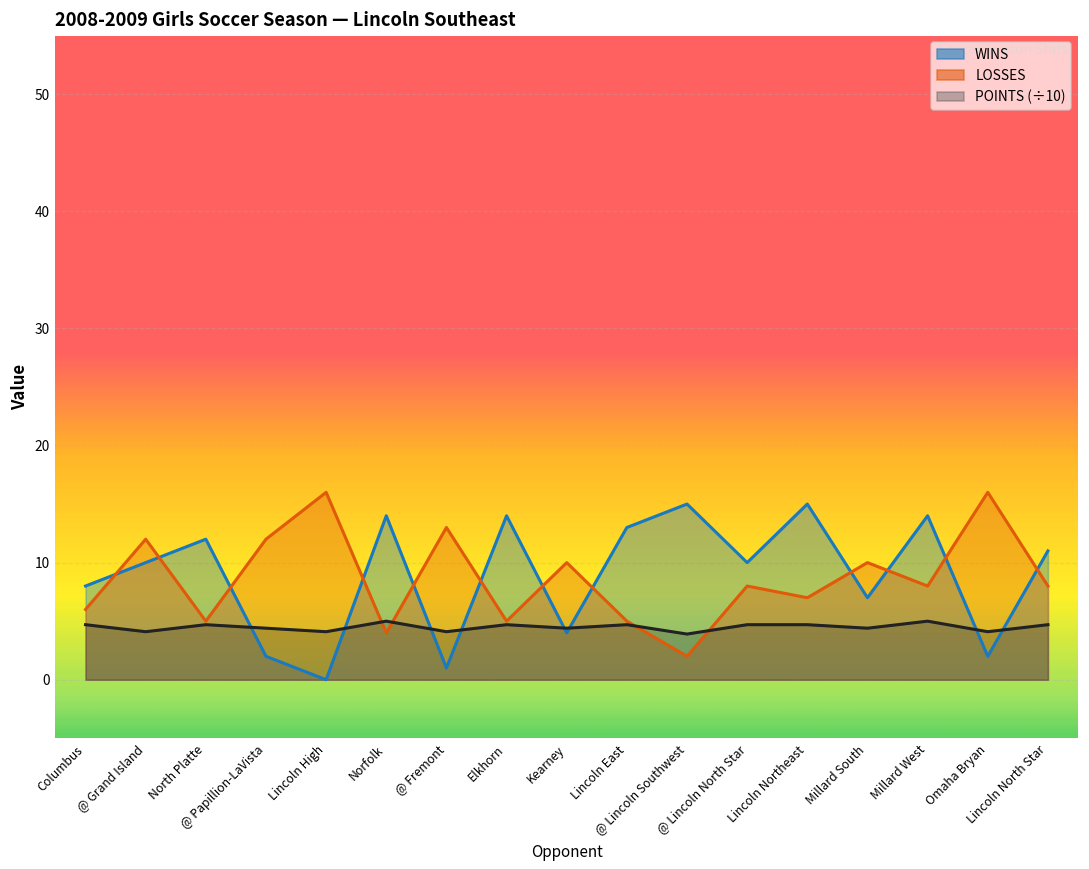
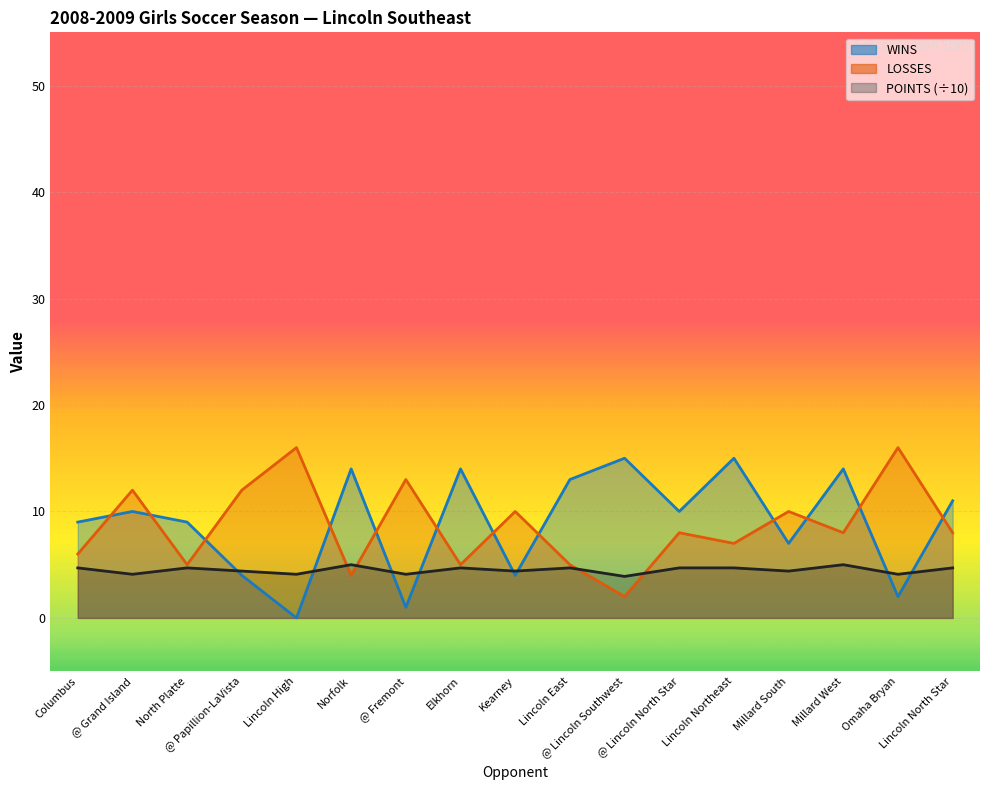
WINS, Columbus: 8 -> 9
WINS, North Platte: 12 -> 9
WINS, @ Papillion-LaVista: 2 -> 4
